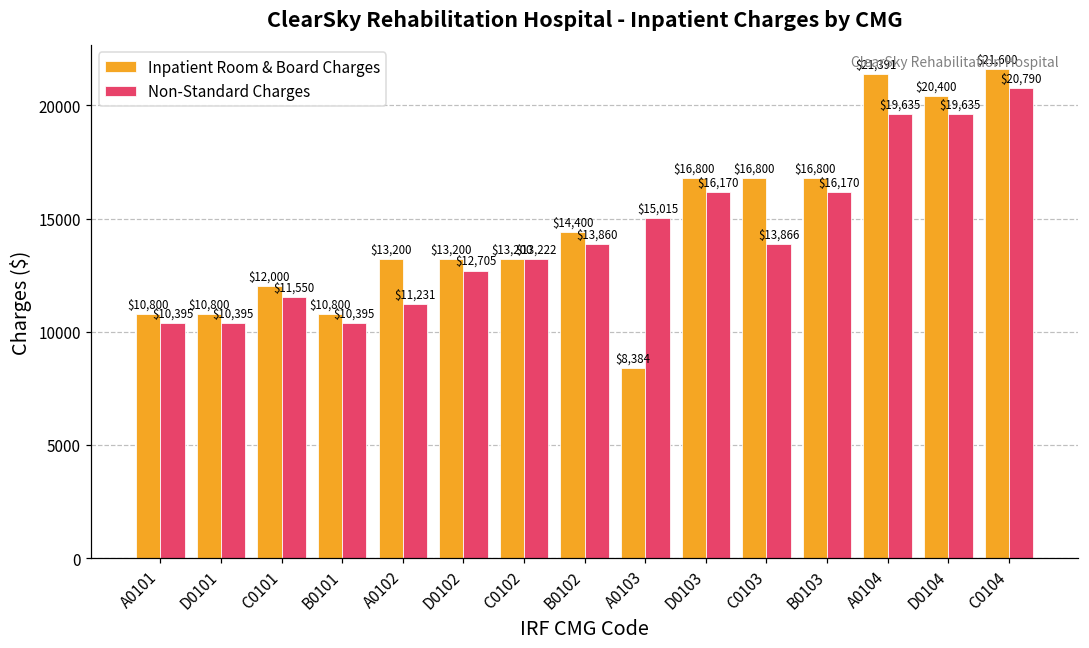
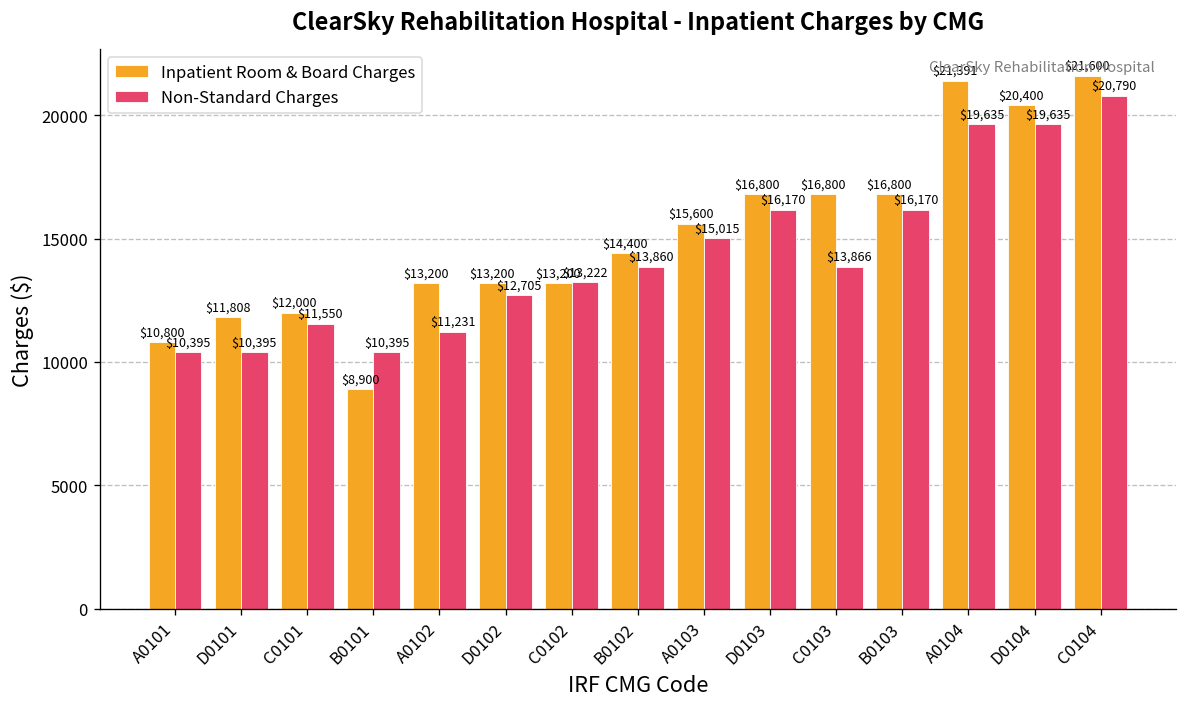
Inpatient Room & Board Charges, D0101: $10,800 -> $11,808
Inpatient Room & Board Charges, B0101: $10,800 -> $8,900
Inpatient Room & Board Charges, A0103: $8,384 -> $15,600
